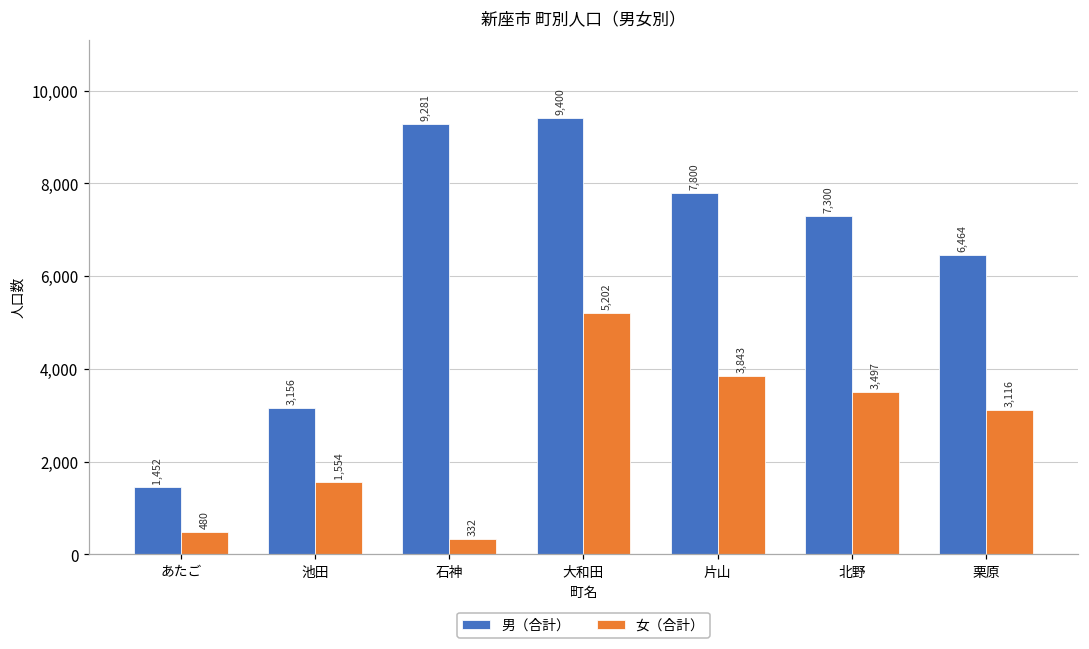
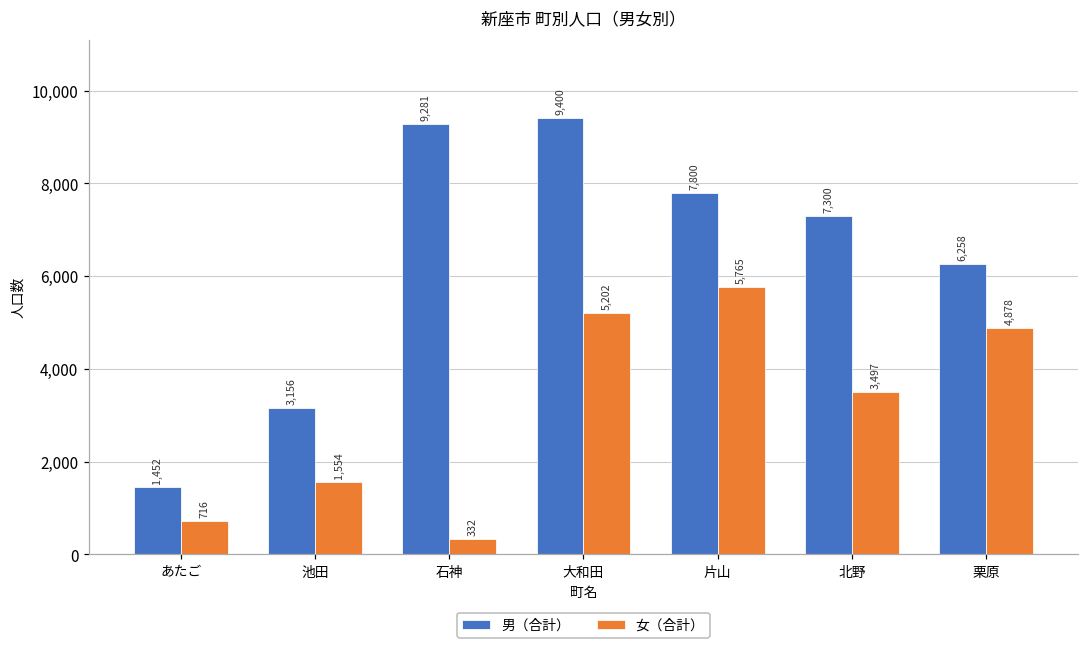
女（合計）, あたご: 480 -> 716
女（合計）, 片山: 3,843 -> 5,765
男（合計）, 栗原: 6,464 -> 6,258
女（合計）, 栗原: 3,116 -> 4,878
